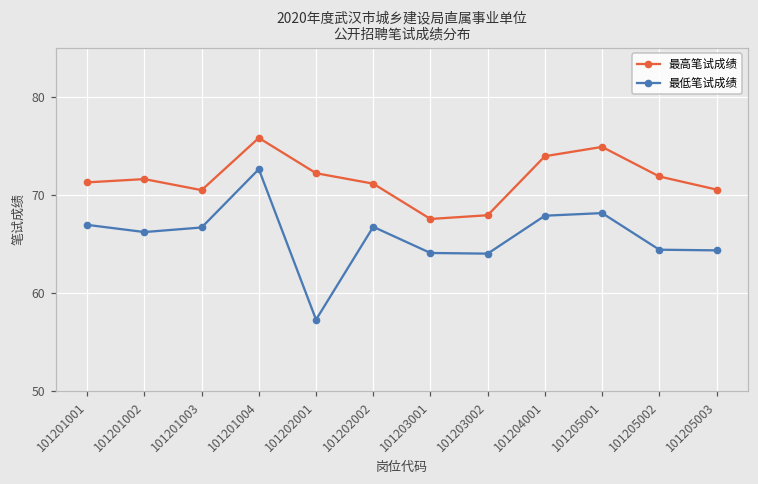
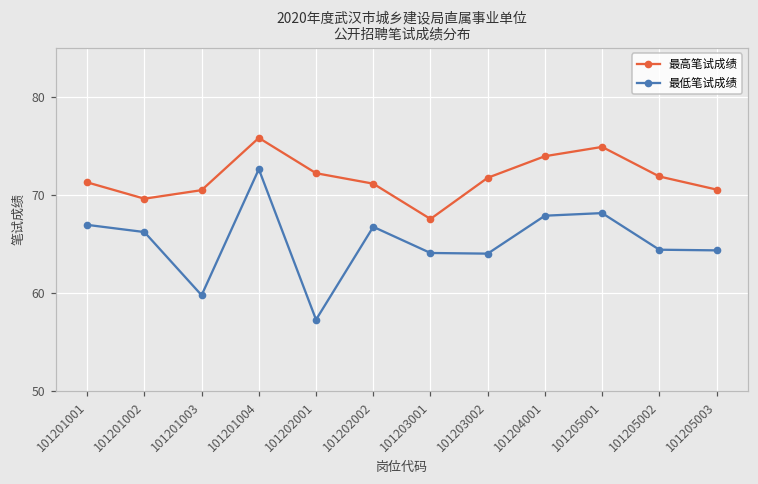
最高笔试成绩, 101201002: 72 -> 70
最低笔试成绩, 101201003: 67 -> 60
最高笔试成绩, 101203002: 68 -> 72
